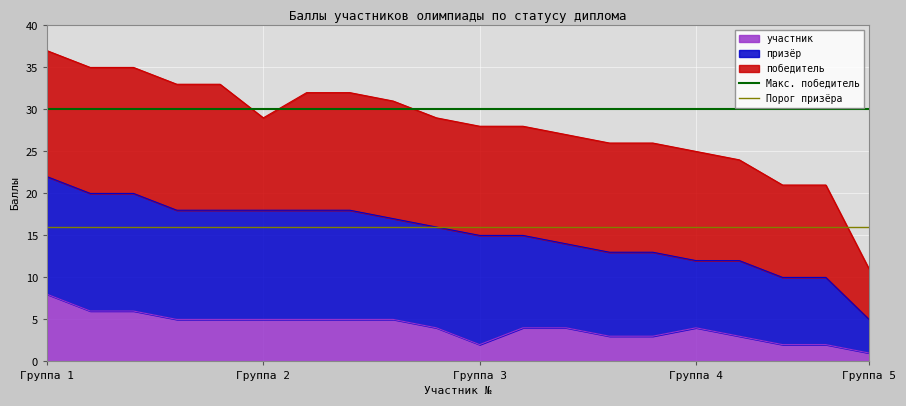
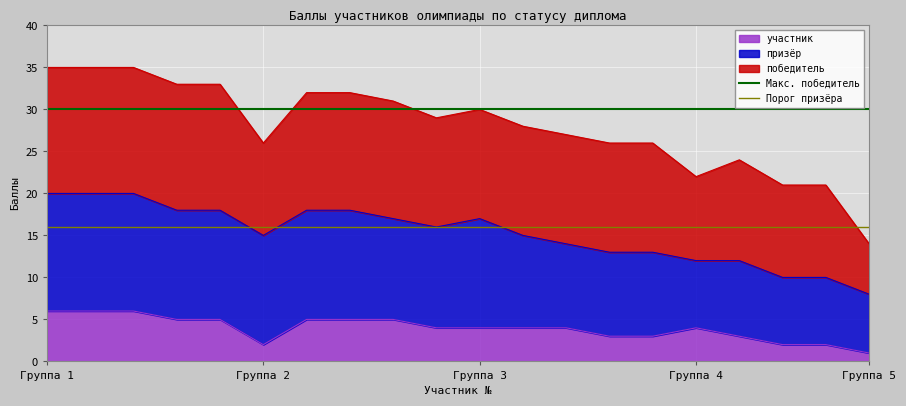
участник, Группа 1: 8 -> 6
участник, Группа 2: 5 -> 2
участник, Группа 3: 2 -> 4
победитель, Группа 4: 13 -> 10
призёр, Группа 5: 4 -> 7
